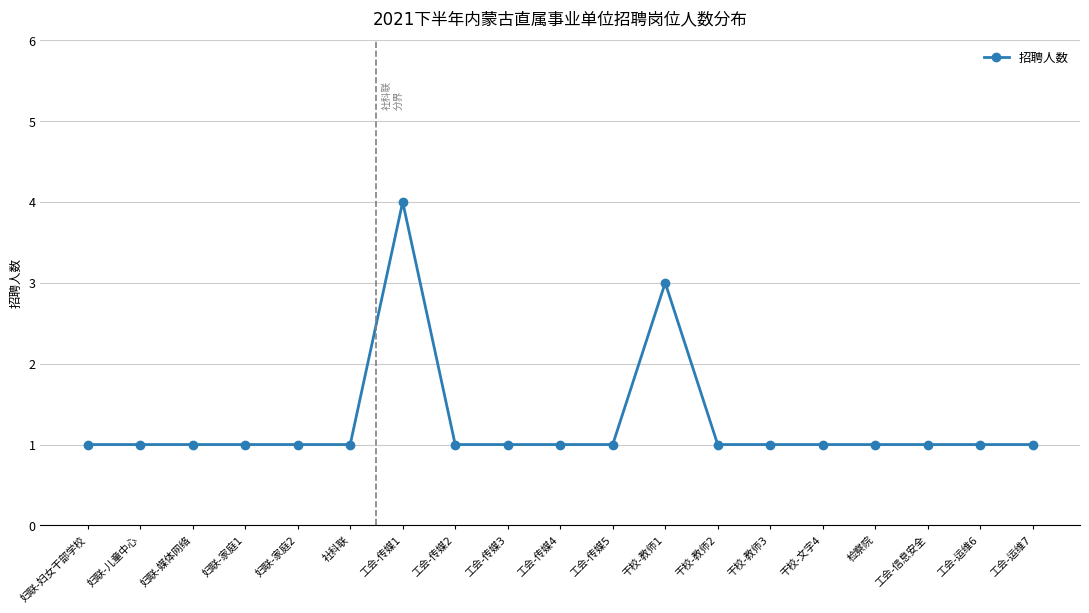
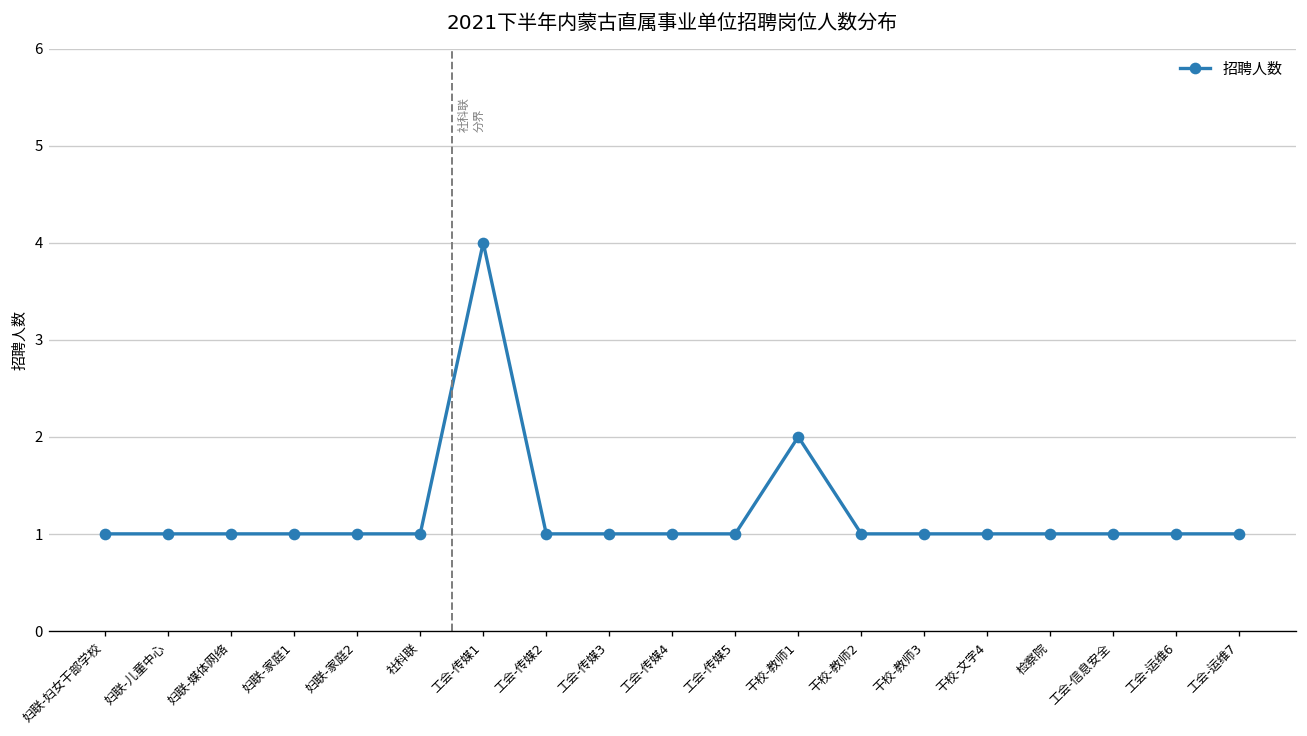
干校-教师1: 3 -> 2
